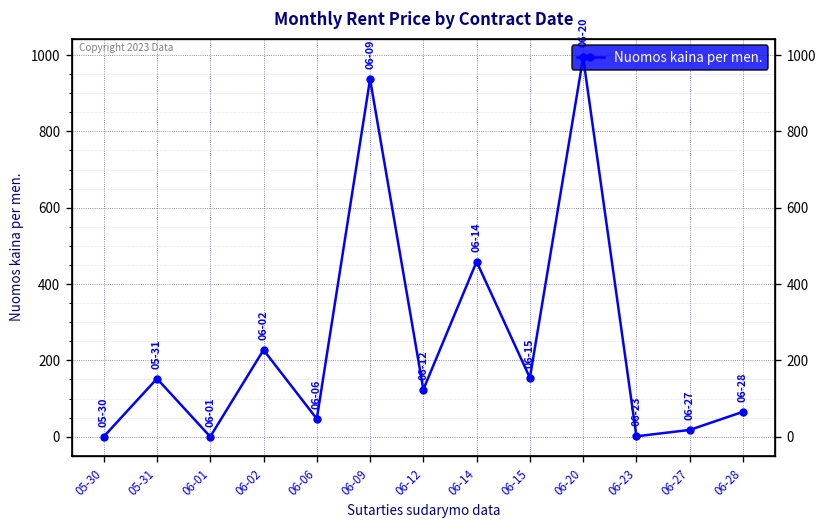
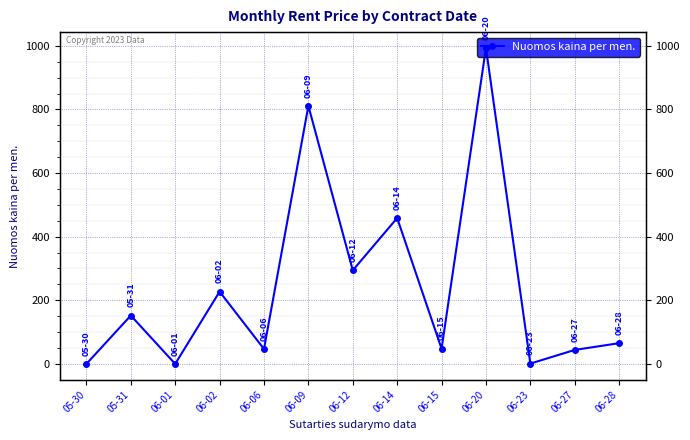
06-09: 940 -> 810
06-12: 120 -> 290
06-15: 150 -> 50
06-27: 20 -> 40
